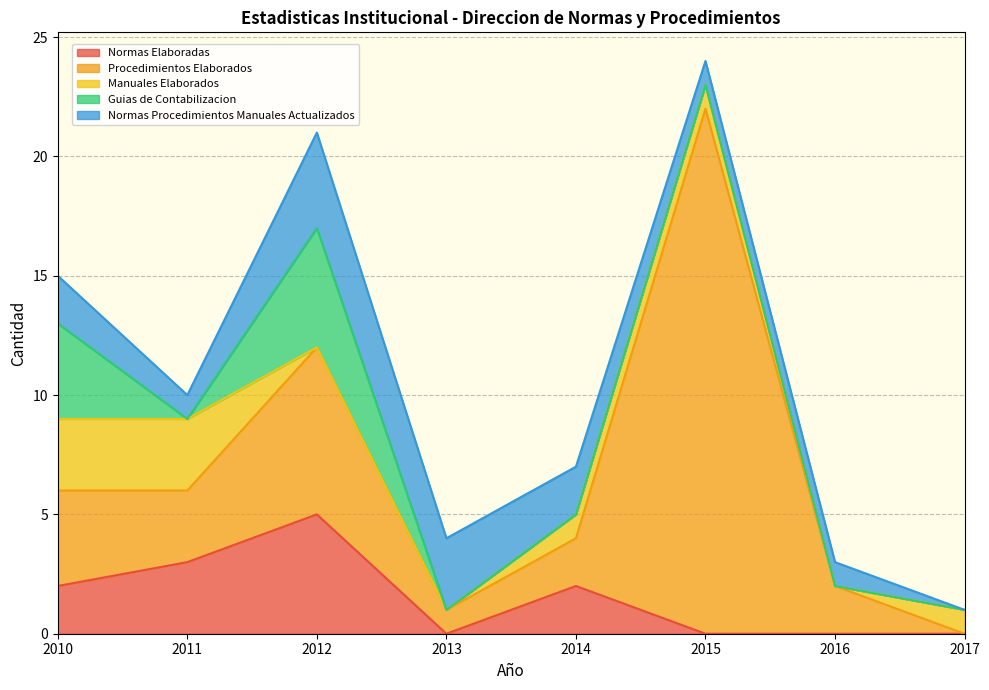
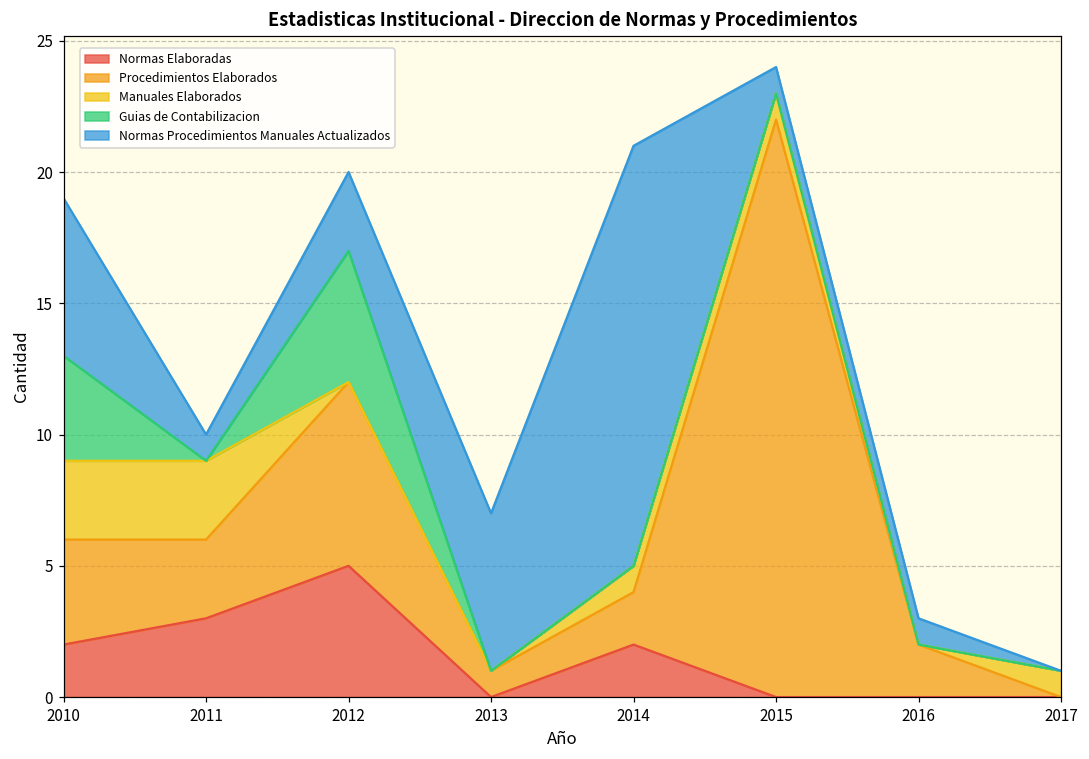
Normas Procedimientos Manuales Actualizados, 2010: 2 -> 6
Normas Procedimientos Manuales Actualizados, 2012: 4 -> 3
Normas Procedimientos Manuales Actualizados, 2013: 3 -> 6
Normas Procedimientos Manuales Actualizados, 2014: 2 -> 16
